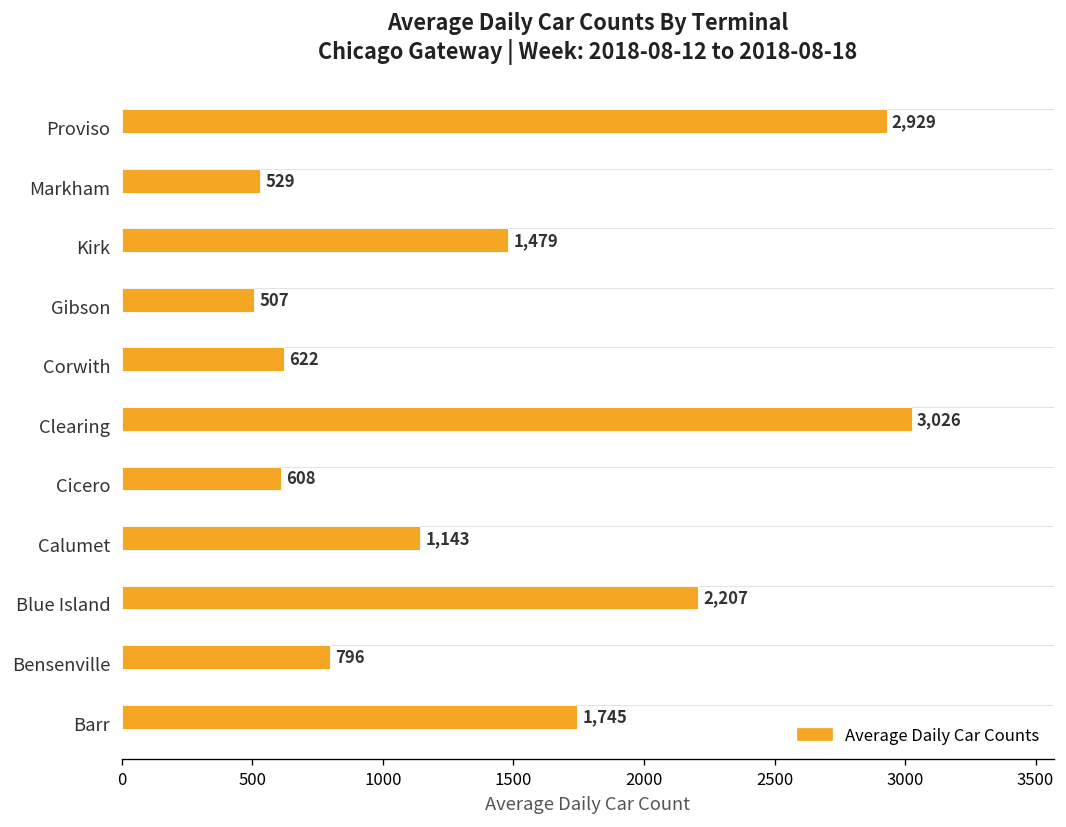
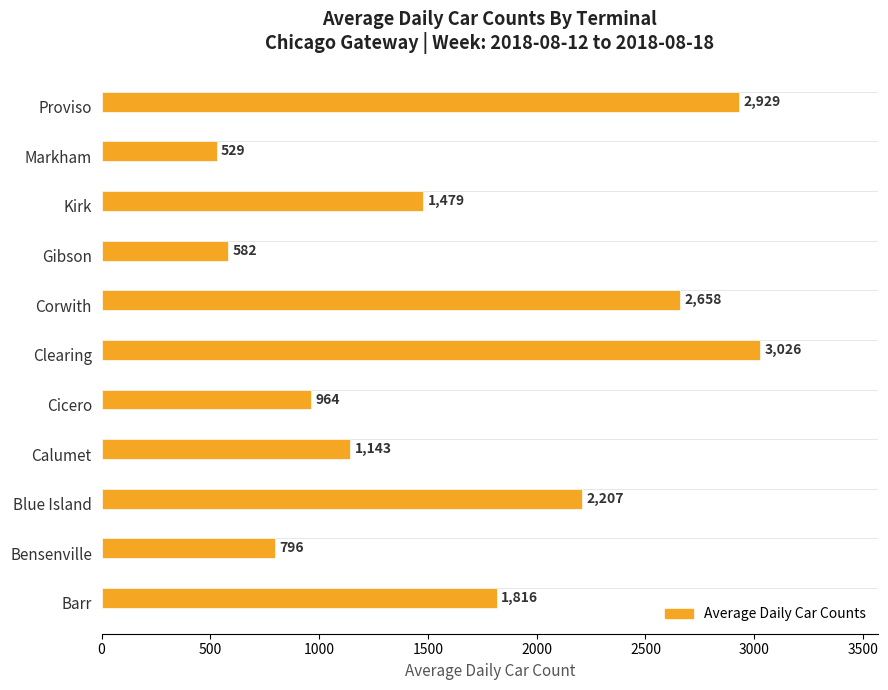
Gibson: 507 -> 582
Corwith: 622 -> 2,658
Cicero: 608 -> 964
Barr: 1,745 -> 1,816
